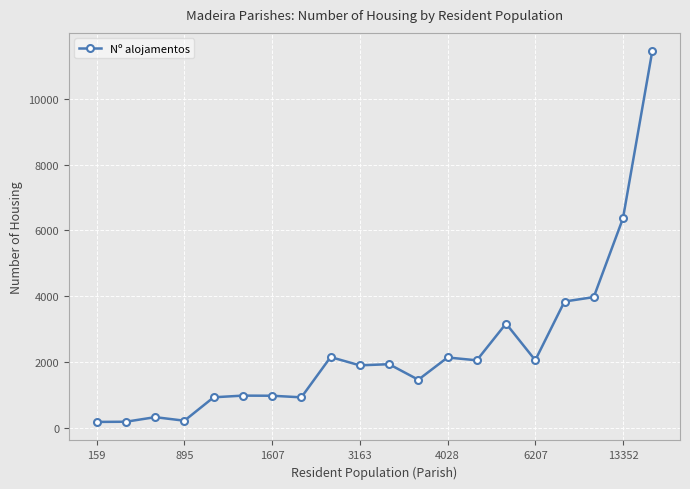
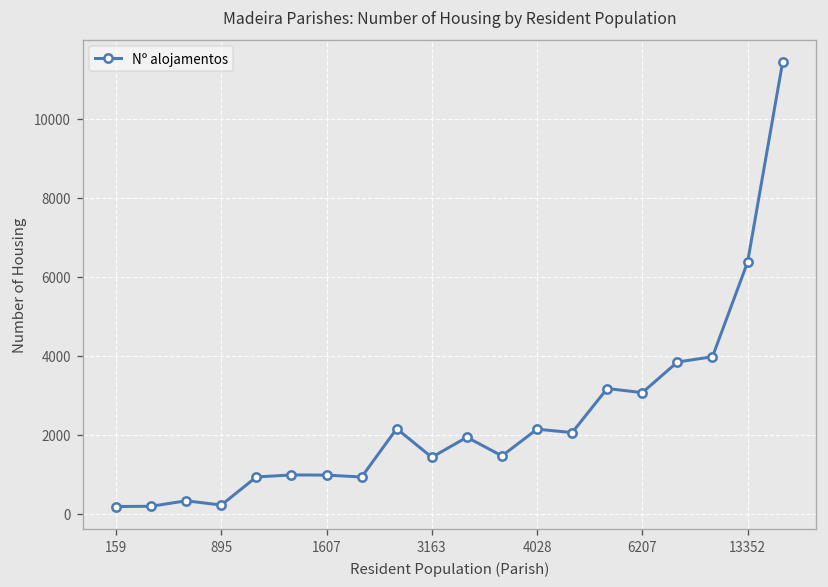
3163: 1900 -> 1400
6207: 2100 -> 3100
